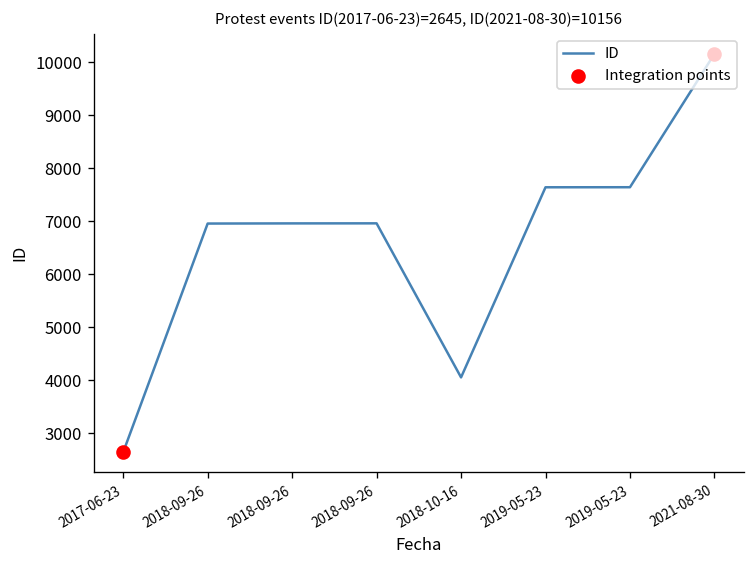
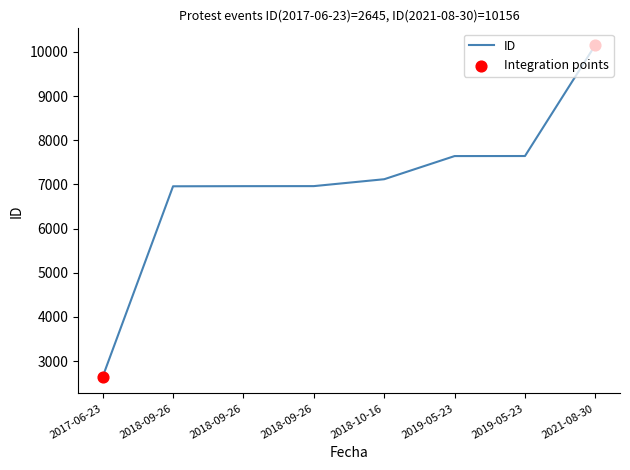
ID, 2018-10-16: 4100 -> 7100
